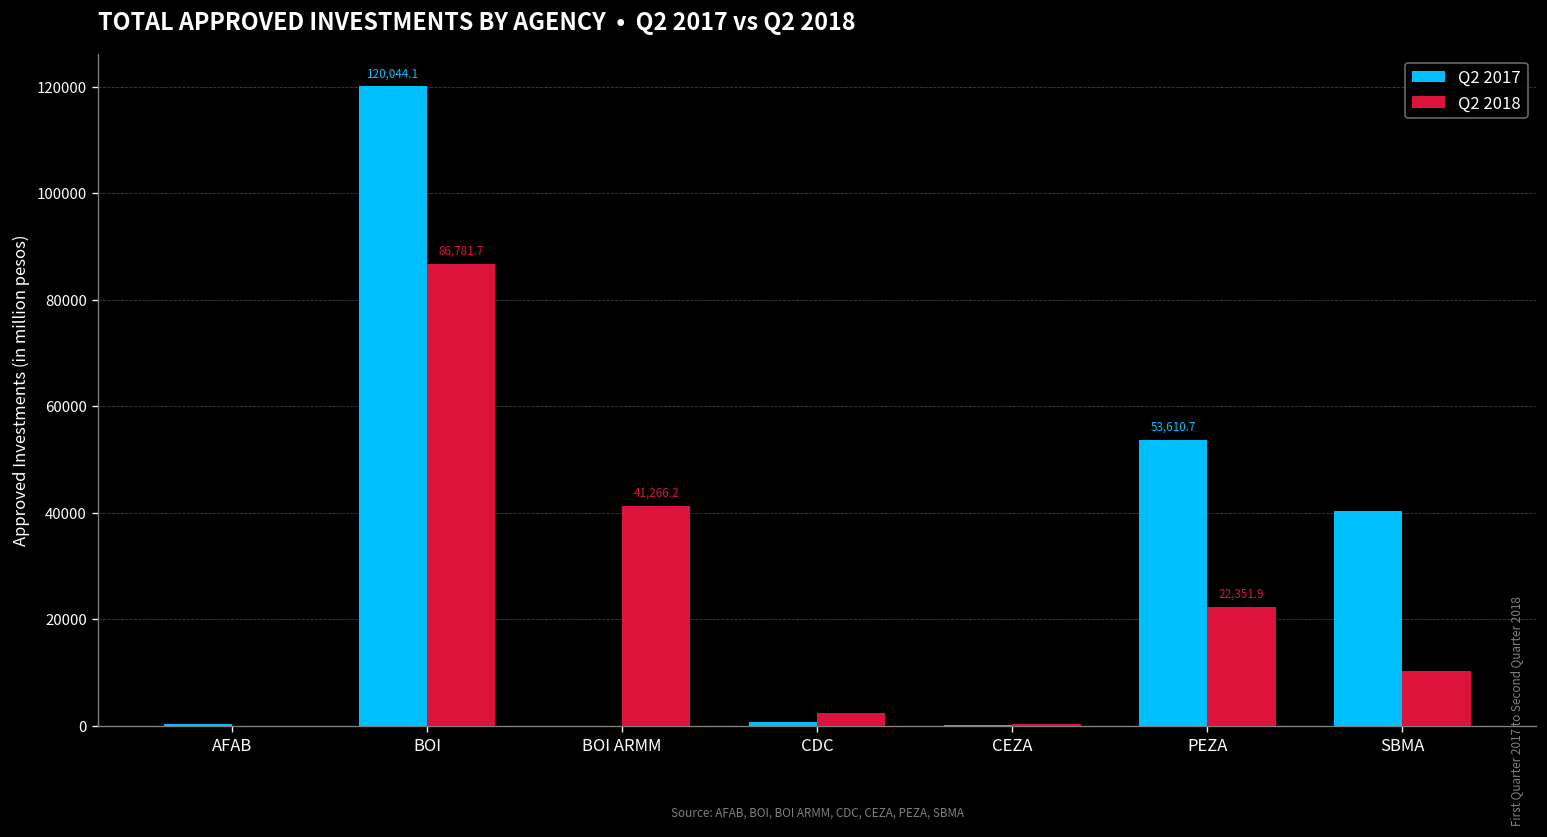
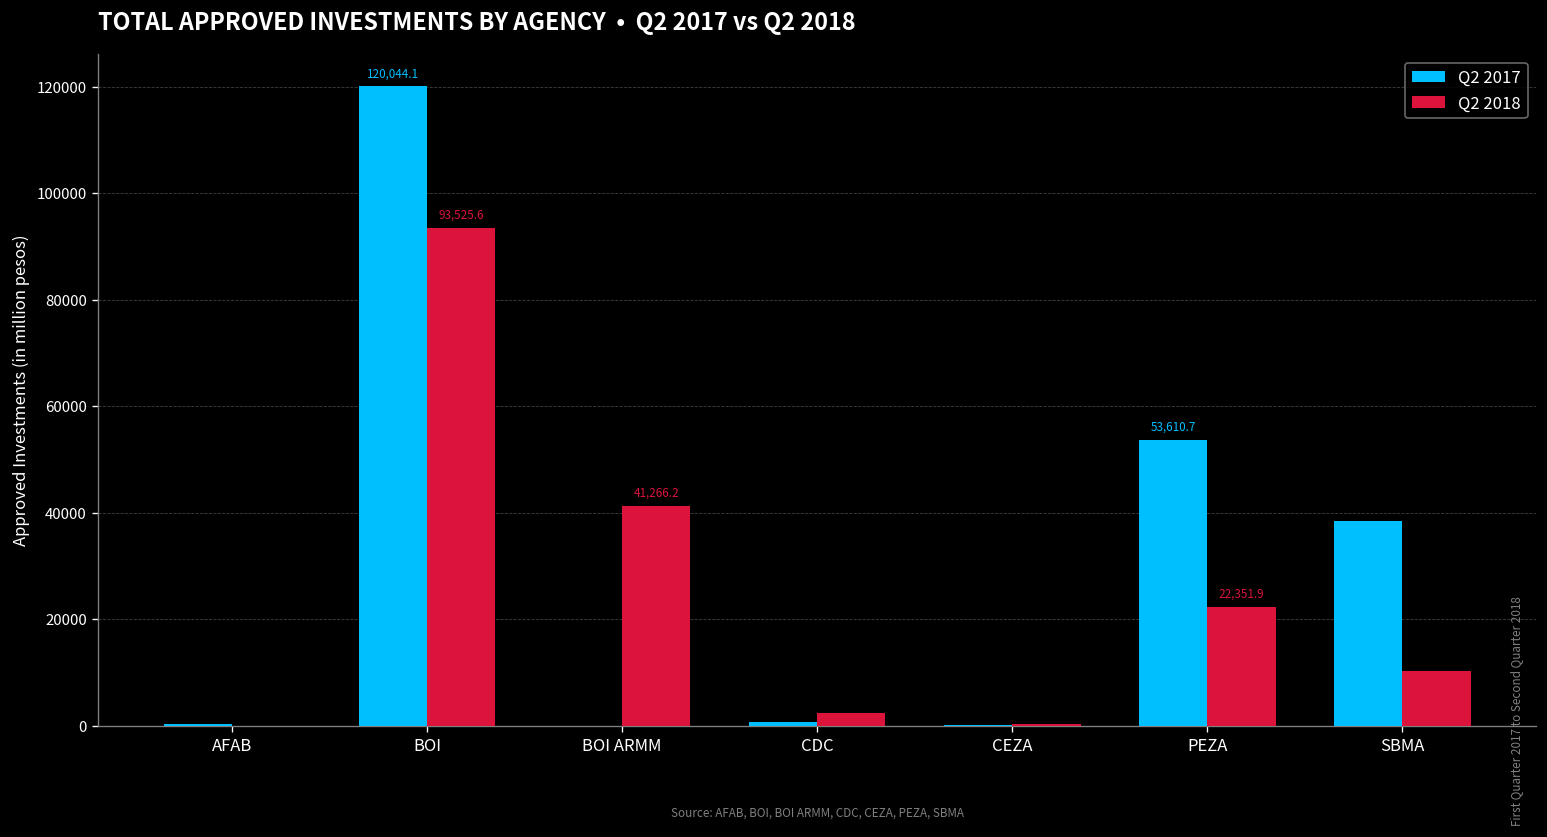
Q2 2018, BOI: 86,781.7 -> 93,525.6
Q2 2017, SBMA: 40000 -> 38000
